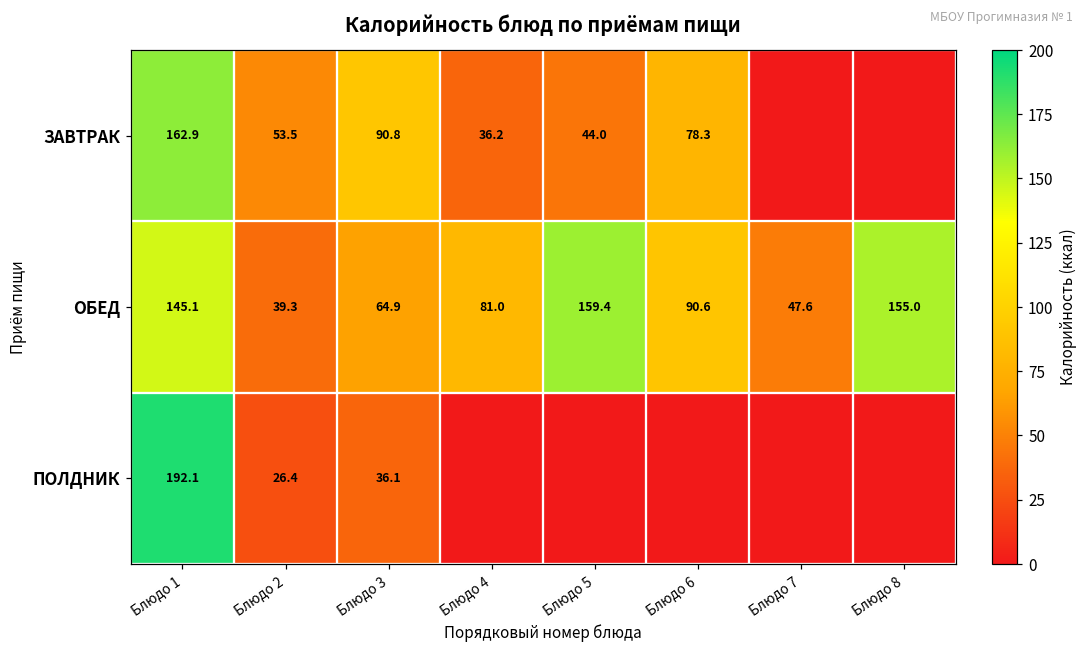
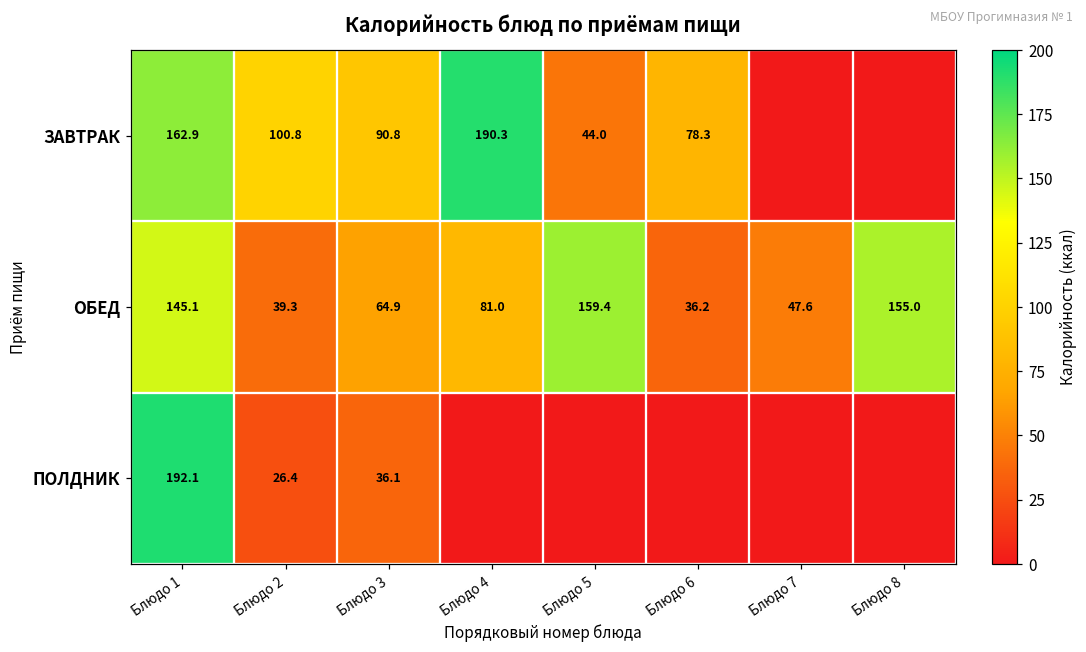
ЗАВТРАК, Блюдо 2: 53.5 -> 100.8
ЗАВТРАК, Блюдо 4: 36.2 -> 190.3
ОБЕД, Блюдо 6: 90.6 -> 36.2
